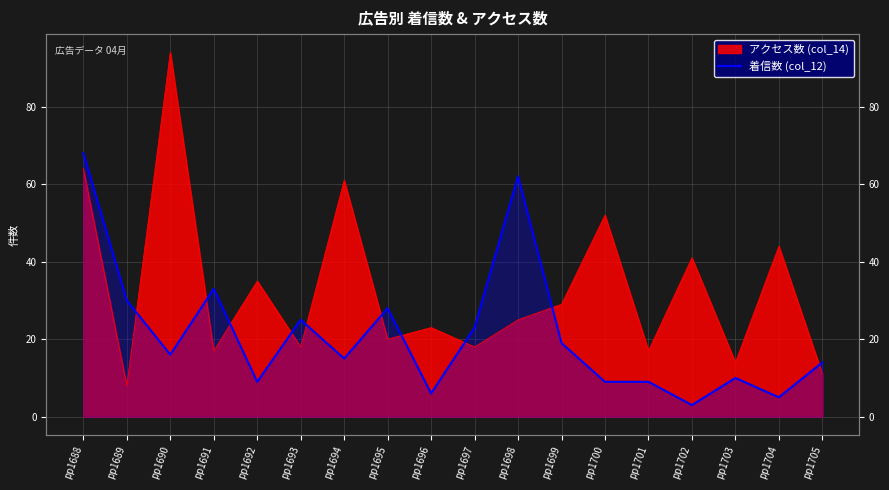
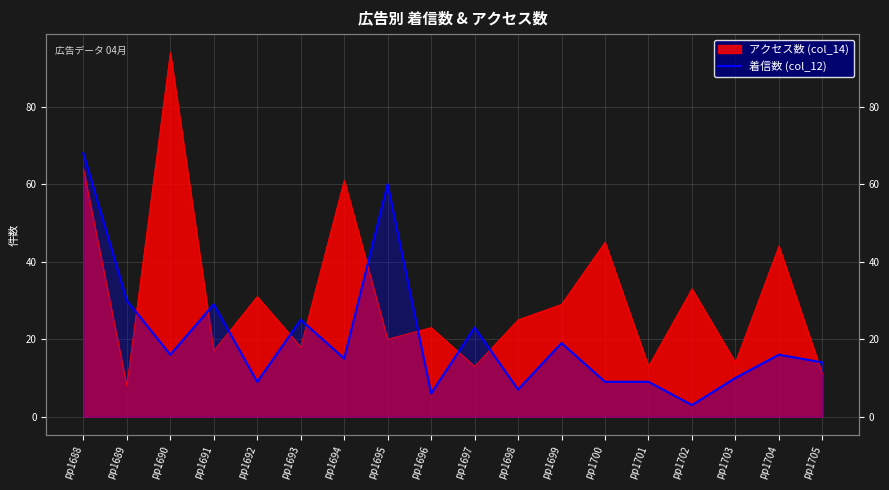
着信数 (col_12), pp1691: 33 -> 29
アクセス数 (col_14), pp1692: 35 -> 31
着信数 (col_12), pp1695: 28 -> 60
アクセス数 (col_14), pp1697: 18 -> 13
着信数 (col_12), pp1698: 62 -> 7
アクセス数 (col_14), pp1700: 52 -> 45
アクセス数 (col_14), pp1701: 17 -> 13
アクセス数 (col_14), pp1702: 41 -> 33
着信数 (col_12), pp1704: 5 -> 16
